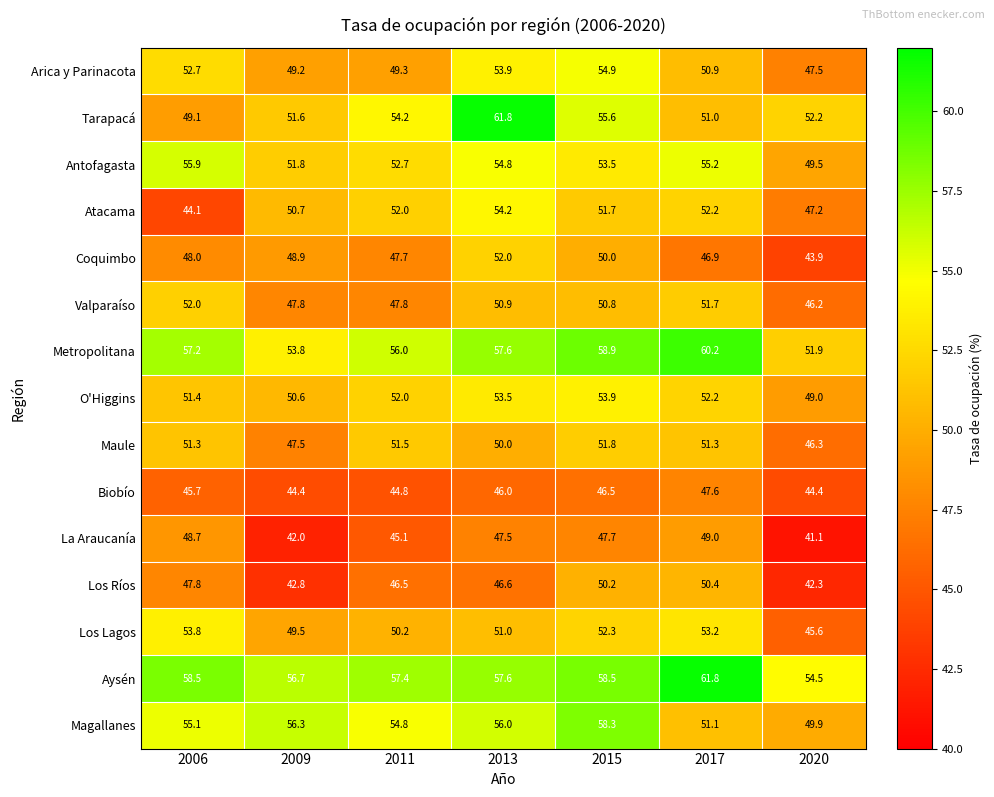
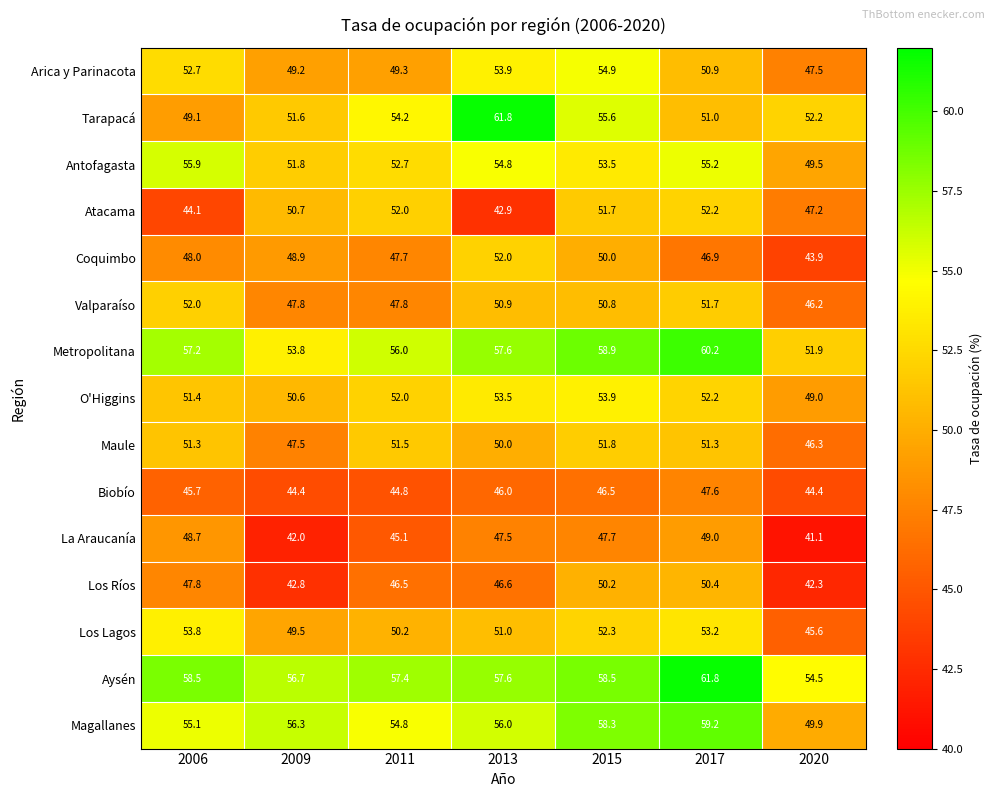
Atacama, 2013: 54.2 -> 42.9
Magallanes, 2017: 51.1 -> 59.2
